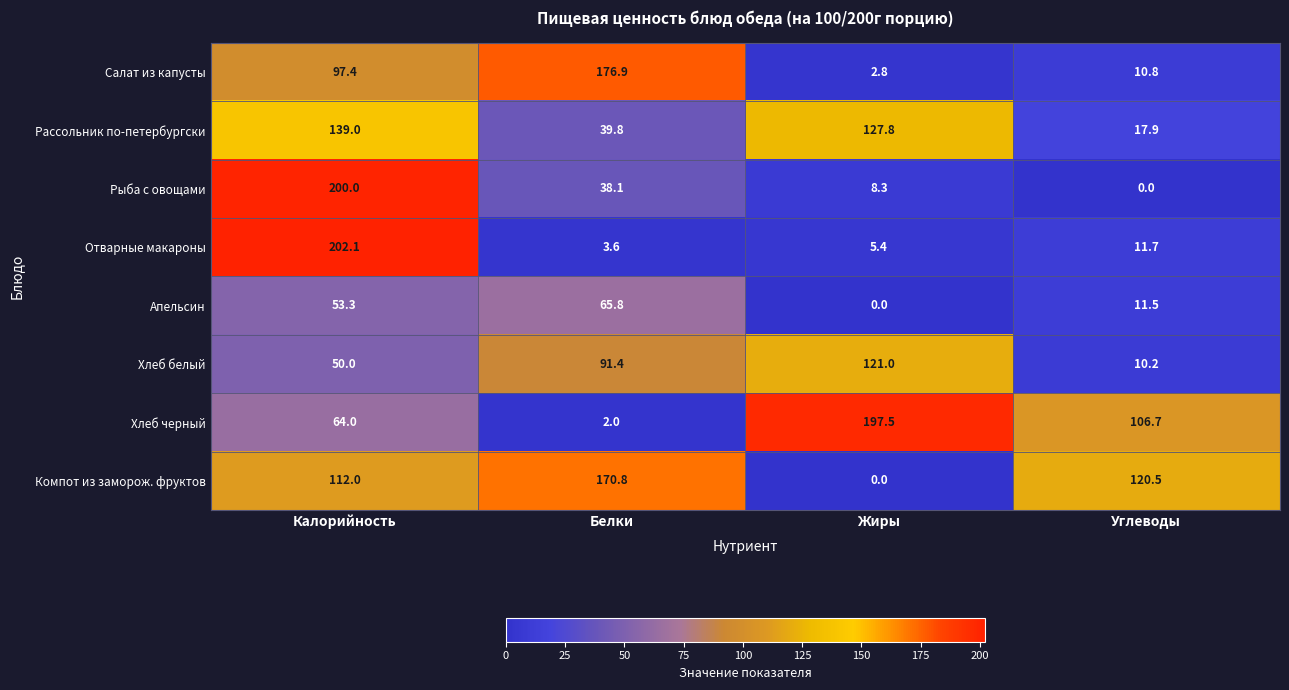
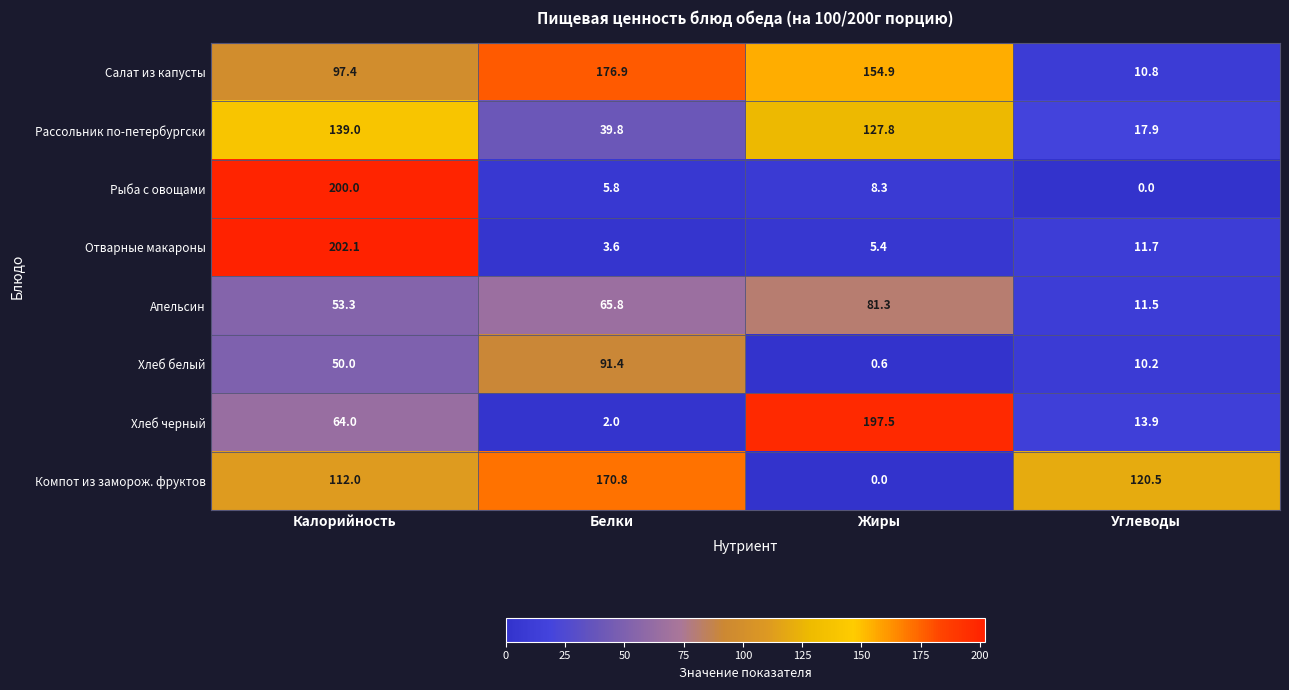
Салат из капусты, Жиры: 2.8 -> 154.9
Рыба с овощами, Белки: 38.1 -> 5.8
Апельсин, Жиры: 0.0 -> 81.3
Хлеб белый, Жиры: 121.0 -> 0.6
Хлеб черный, Углеводы: 106.7 -> 13.9
